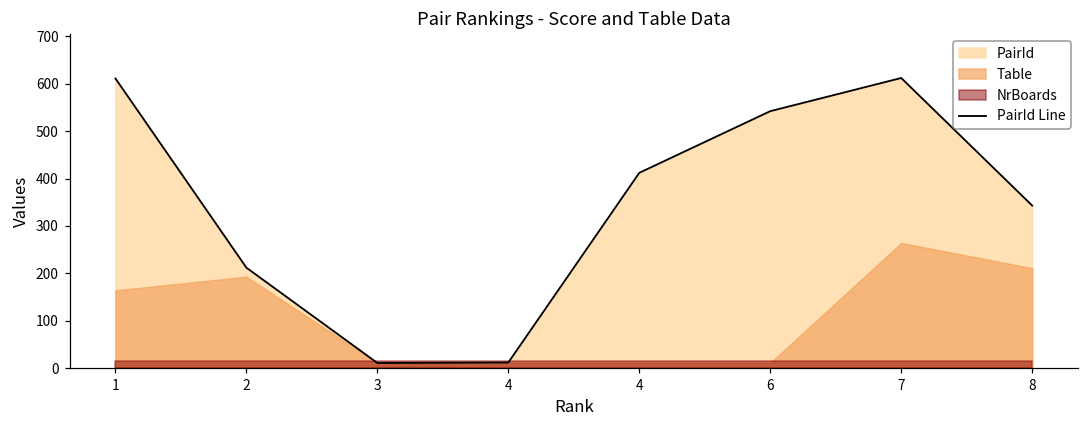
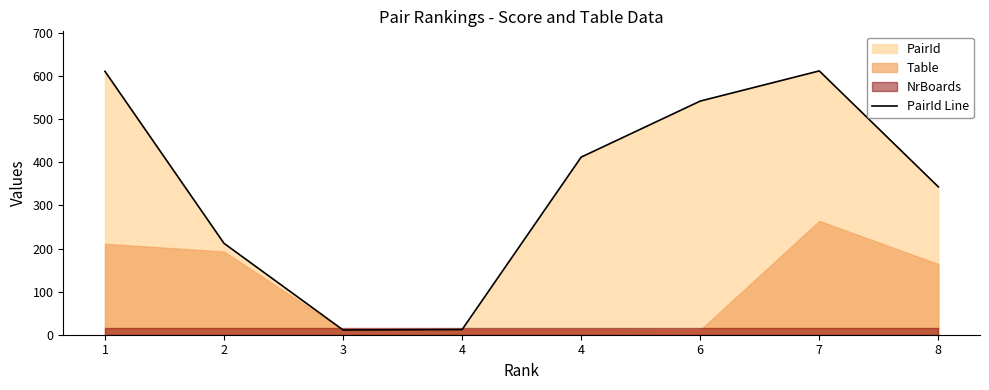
Table, 1: 160 -> 210
Table, 8: 210 -> 160
